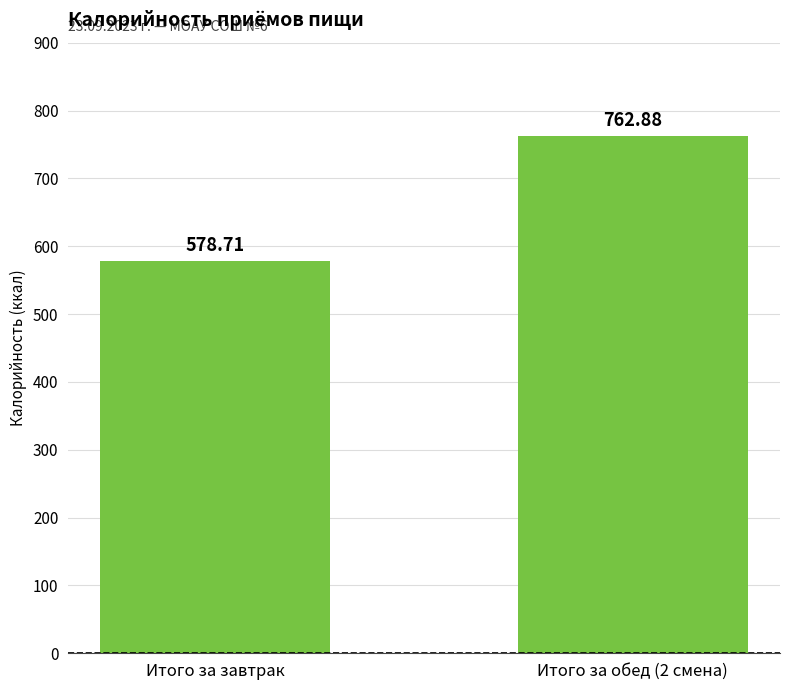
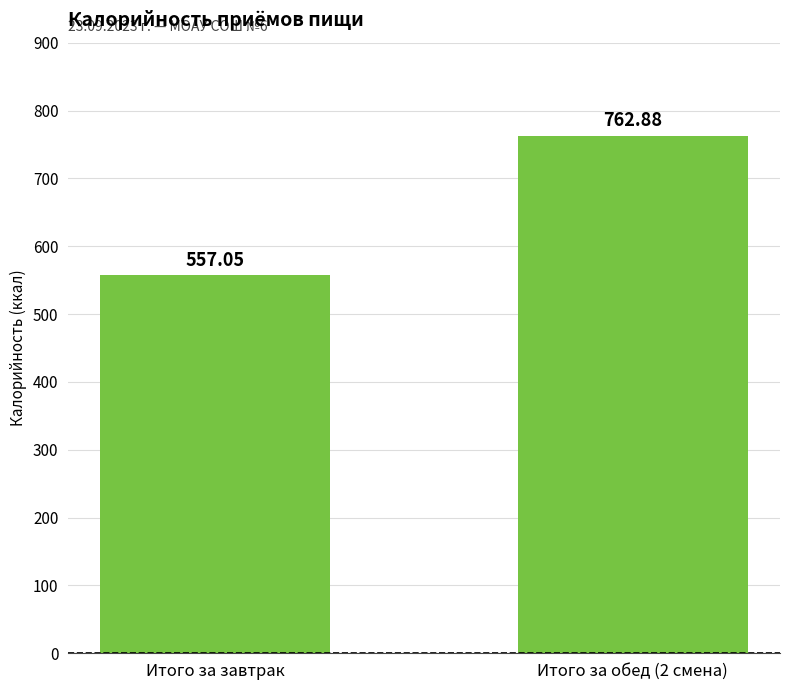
Итого за завтрак: 578.71 -> 557.05
